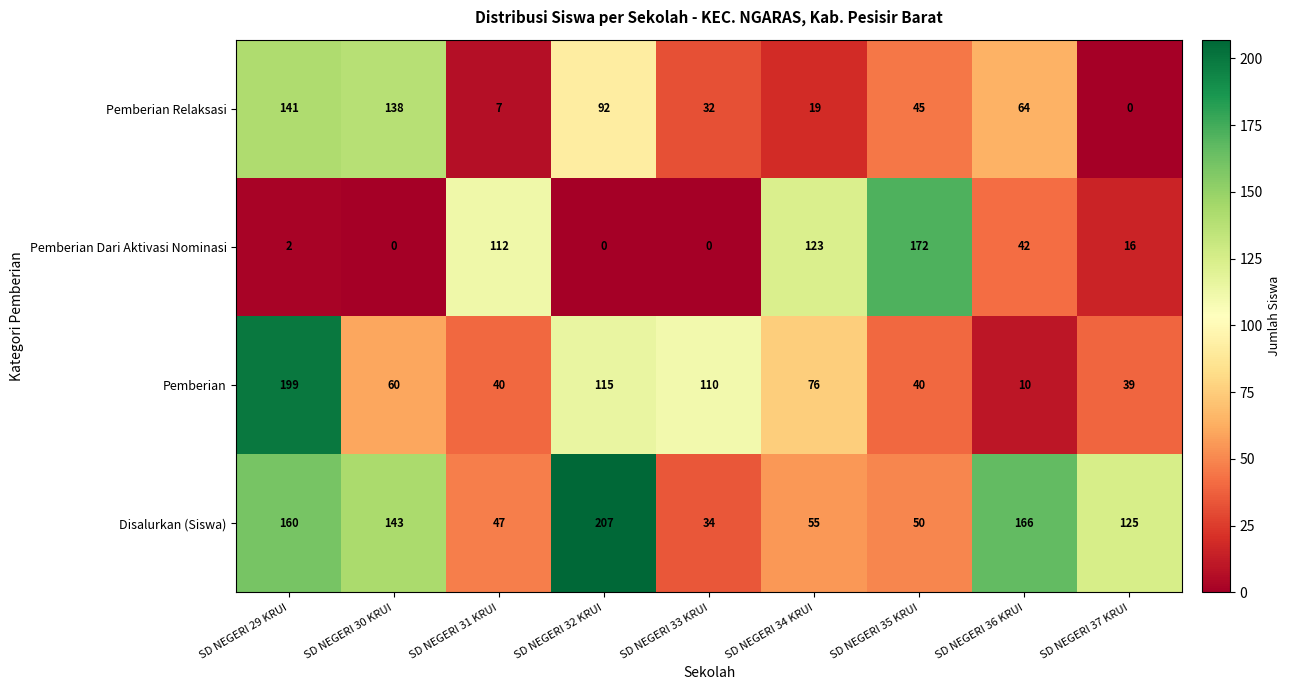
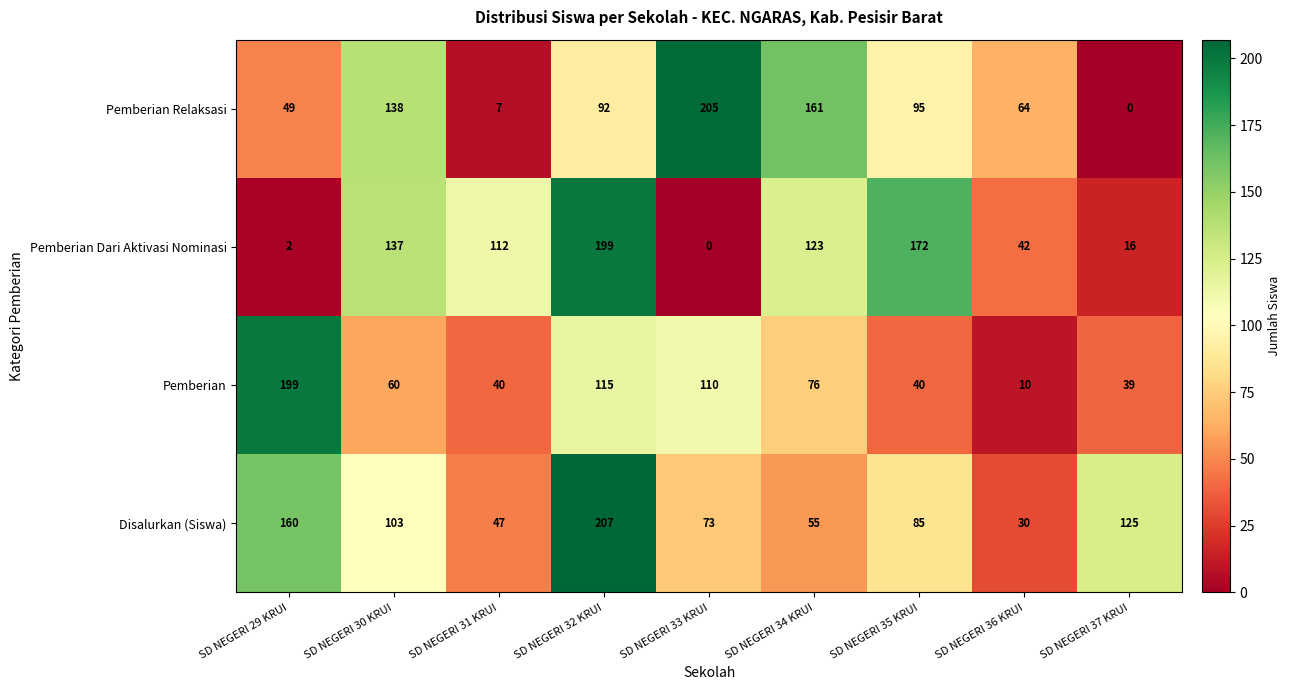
Pemberian Relaksasi, SD NEGERI 29 KRUI: 141 -> 49
Pemberian Relaksasi, SD NEGERI 33 KRUI: 32 -> 205
Pemberian Relaksasi, SD NEGERI 34 KRUI: 19 -> 161
Pemberian Relaksasi, SD NEGERI 35 KRUI: 45 -> 95
Pemberian Dari Aktivasi Nominasi, SD NEGERI 30 KRUI: 0 -> 137
Pemberian Dari Aktivasi Nominasi, SD NEGERI 32 KRUI: 0 -> 199
Disalurkan (Siswa), SD NEGERI 30 KRUI: 143 -> 103
Disalurkan (Siswa), SD NEGERI 33 KRUI: 34 -> 73
Disalurkan (Siswa), SD NEGERI 35 KRUI: 50 -> 85
Disalurkan (Siswa), SD NEGERI 36 KRUI: 166 -> 30
